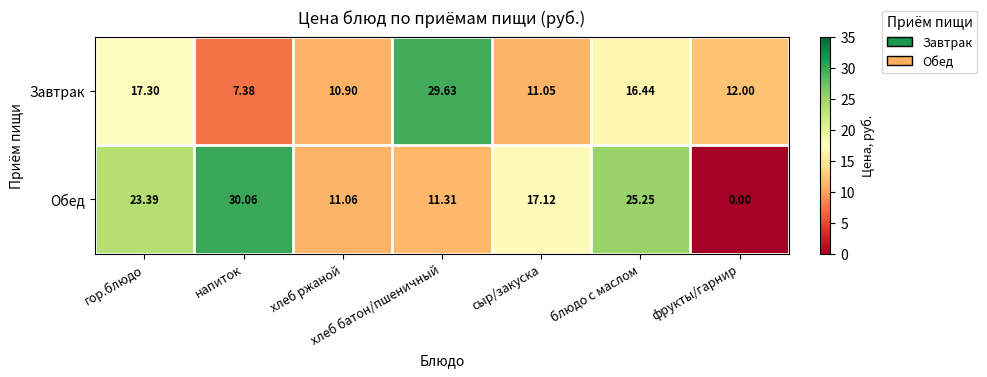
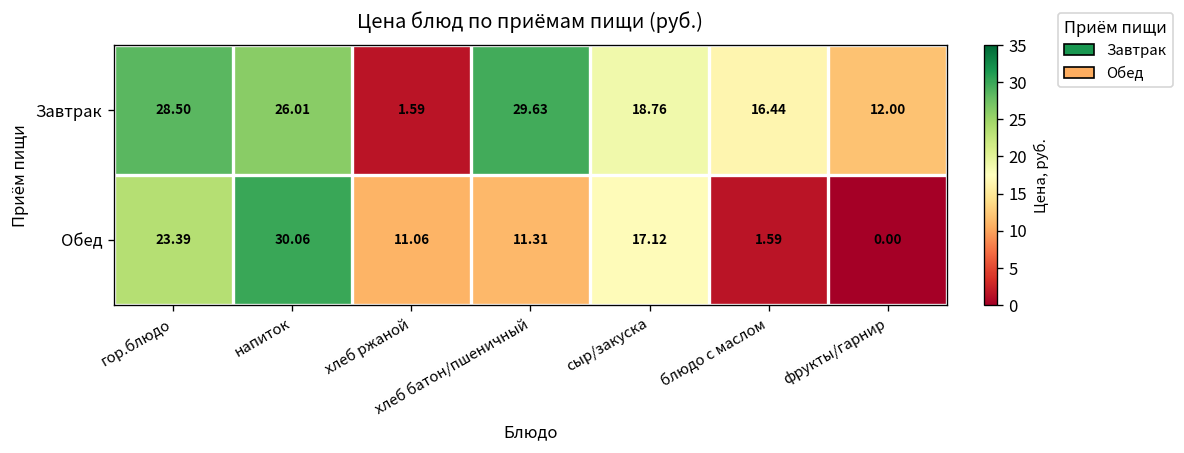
Завтрак, гор.блюдо: 17.30 -> 28.50
Завтрак, напиток: 7.38 -> 26.01
Завтрак, хлеб ржаной: 10.90 -> 1.59
Завтрак, сыр/закуска: 11.05 -> 18.76
Обед, блюдо с маслом: 25.25 -> 1.59
